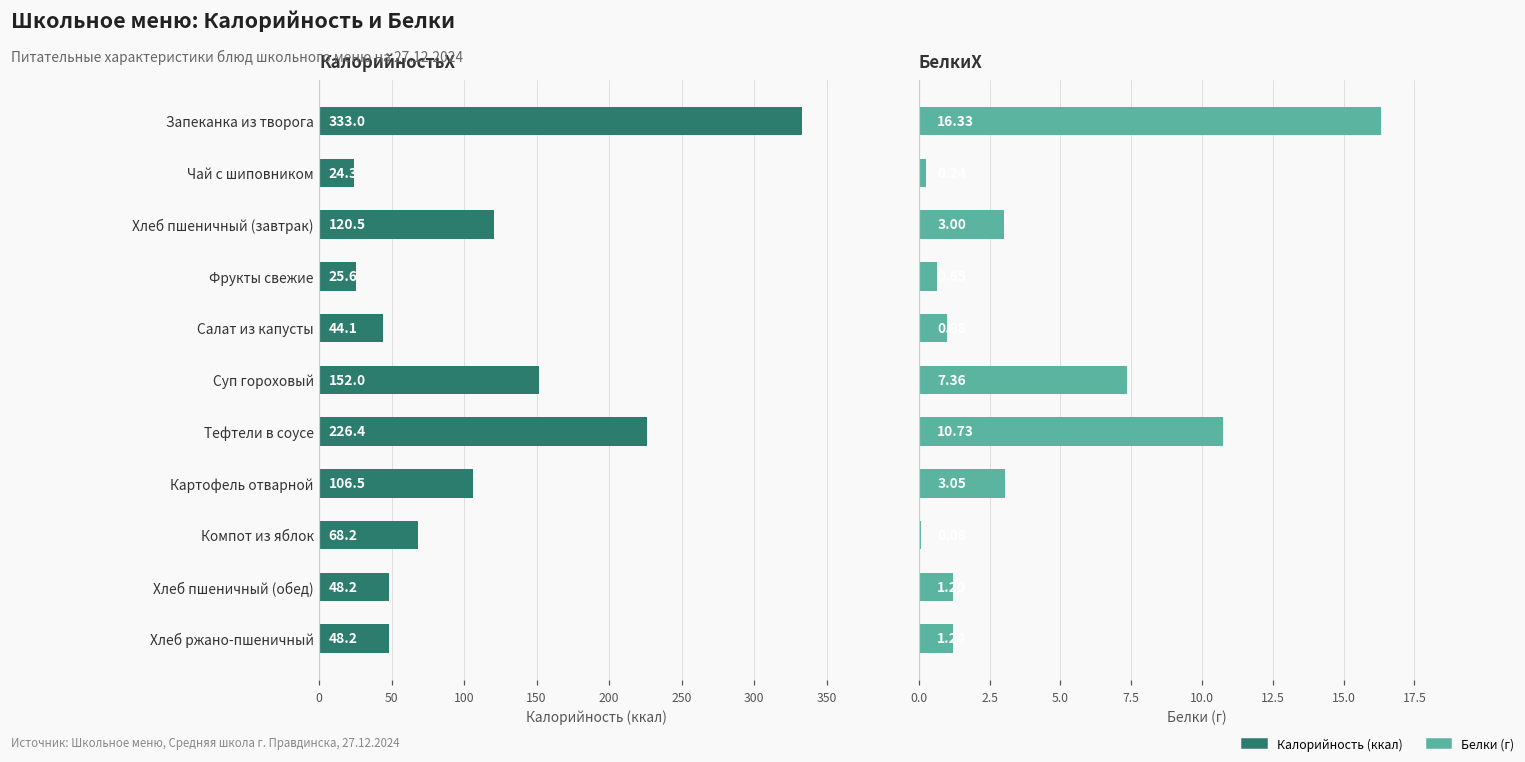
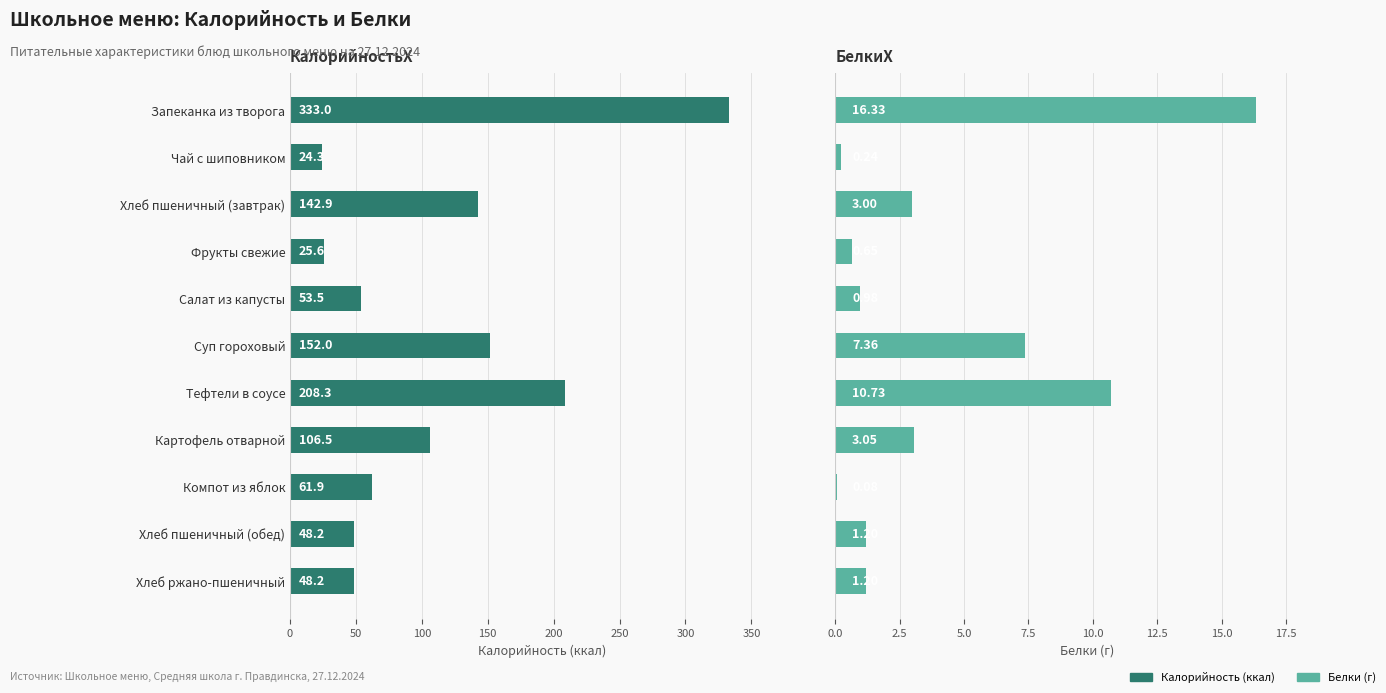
КалорийностьX, Хлеб пшеничный (завтрак): 120.5 -> 142.9
КалорийностьX, Салат из капусты: 44.1 -> 53.5
КалорийностьX, Тефтели в соусе: 226.4 -> 208.3
КалорийностьX, Компот из яблок: 68.2 -> 61.9
